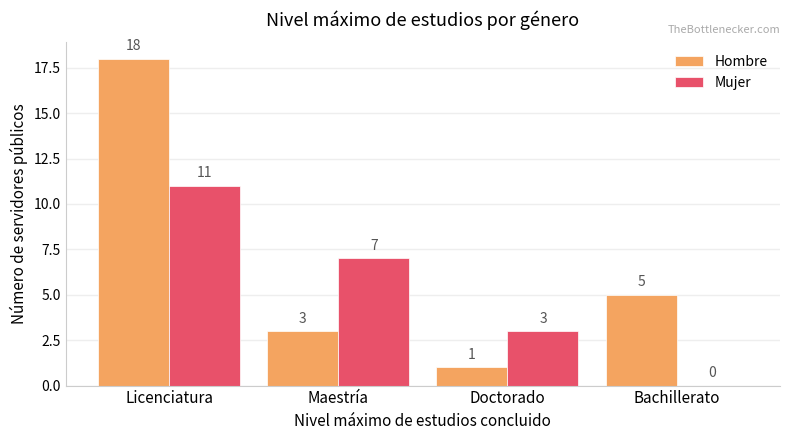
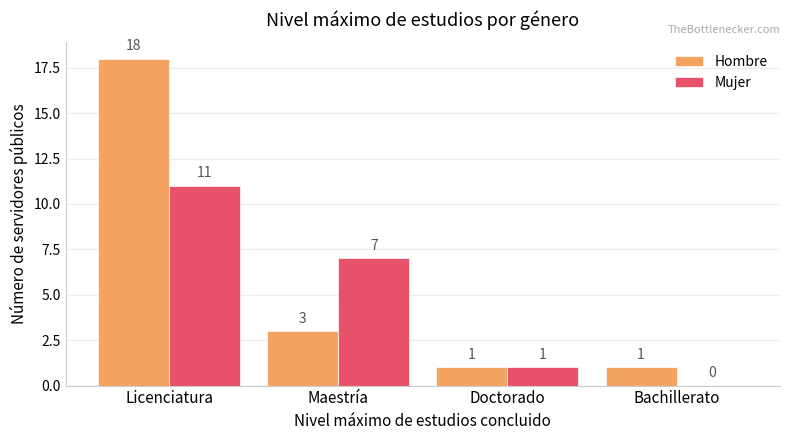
Mujer, Doctorado: 3 -> 1
Hombre, Bachillerato: 5 -> 1
